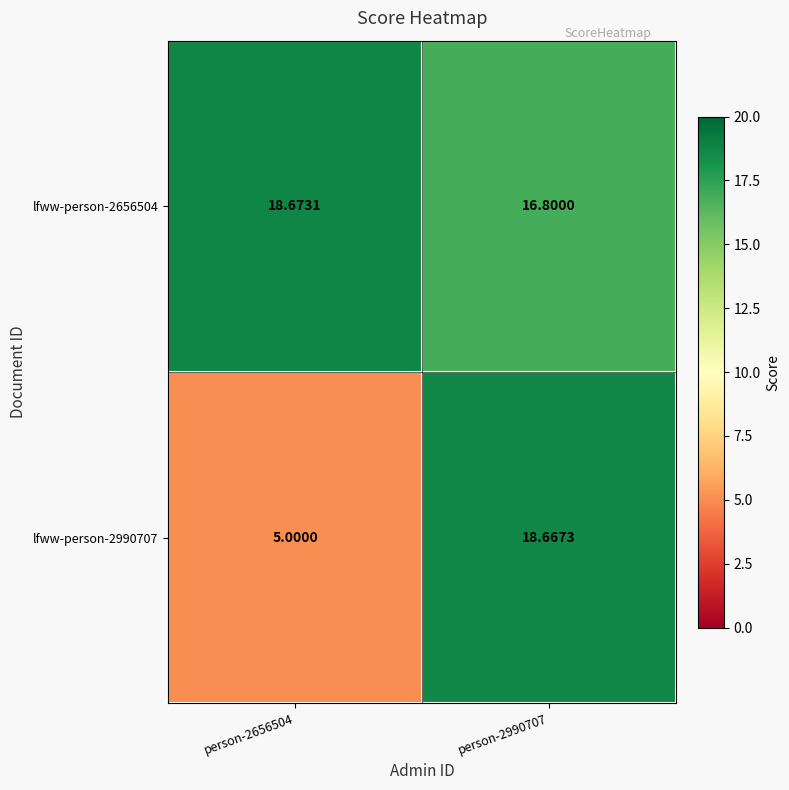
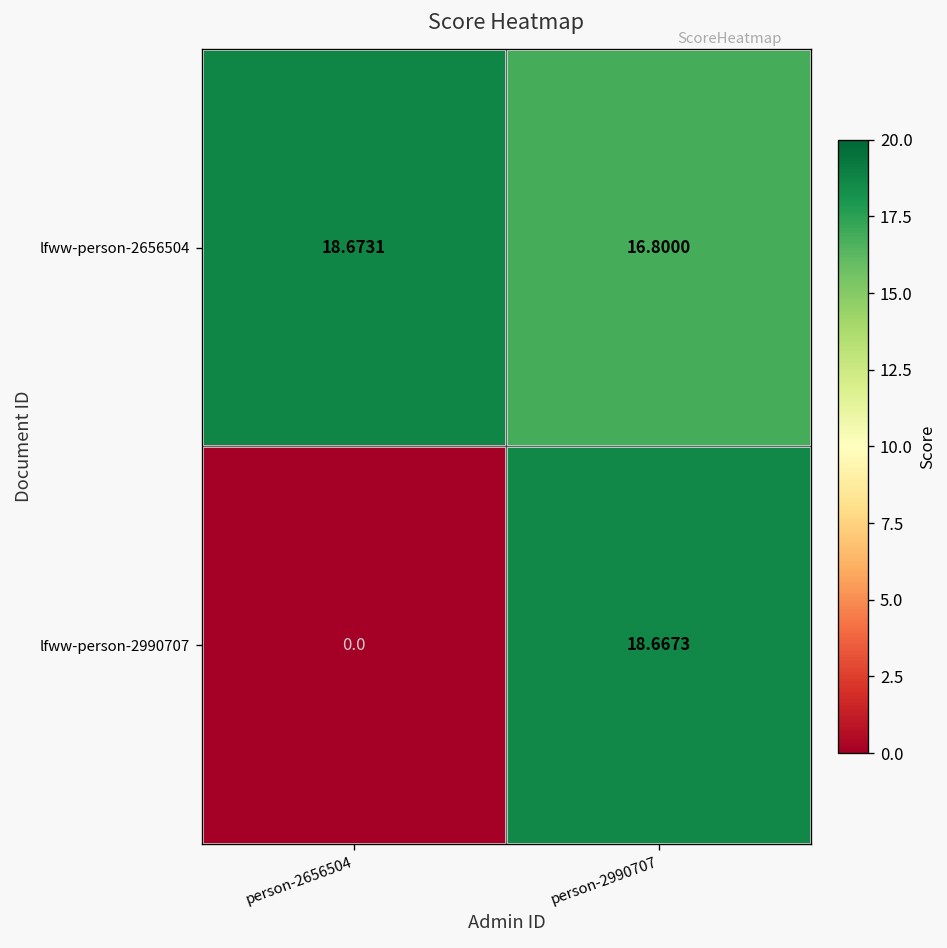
lfww-person-2990707, person-2656504: 5.0000 -> 0.0
